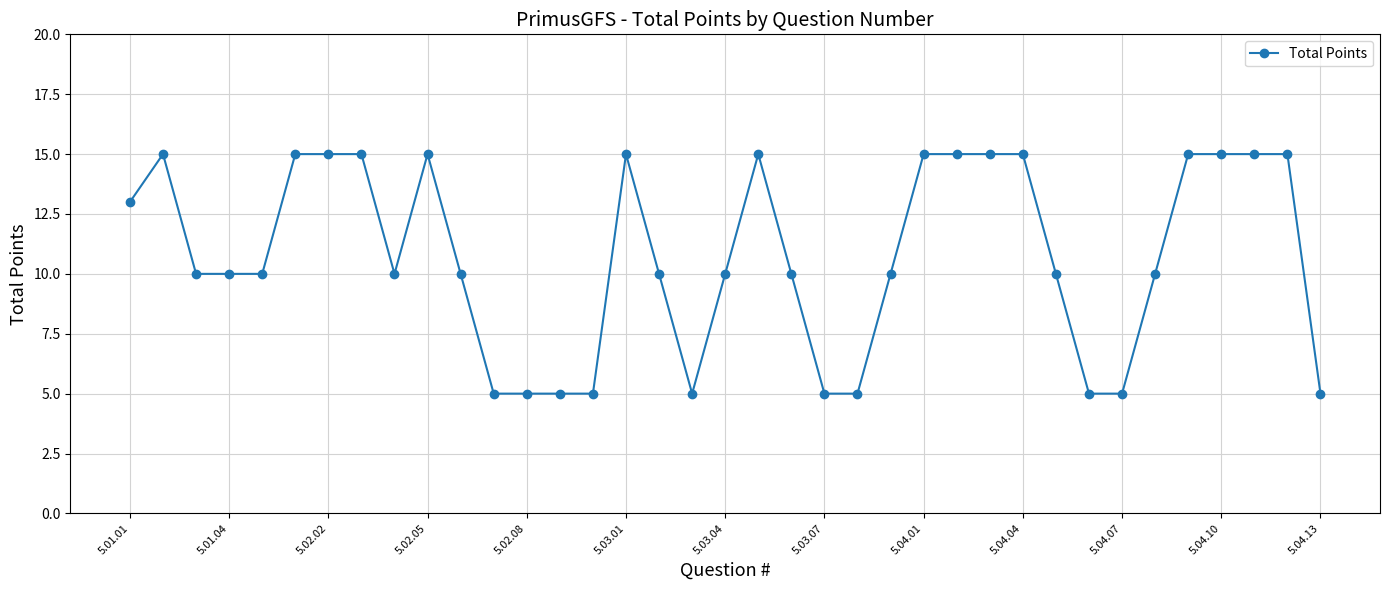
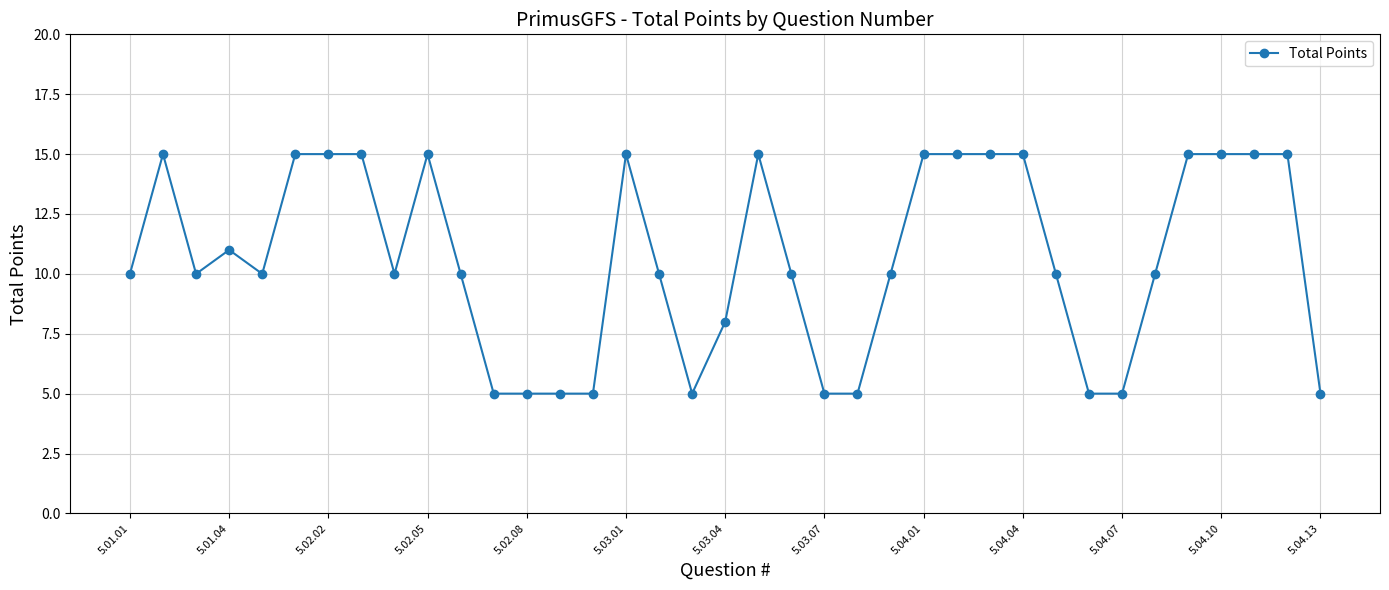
5.01.01: 13 -> 10
5.01.04: 10 -> 11
5.03.04: 10 -> 8
